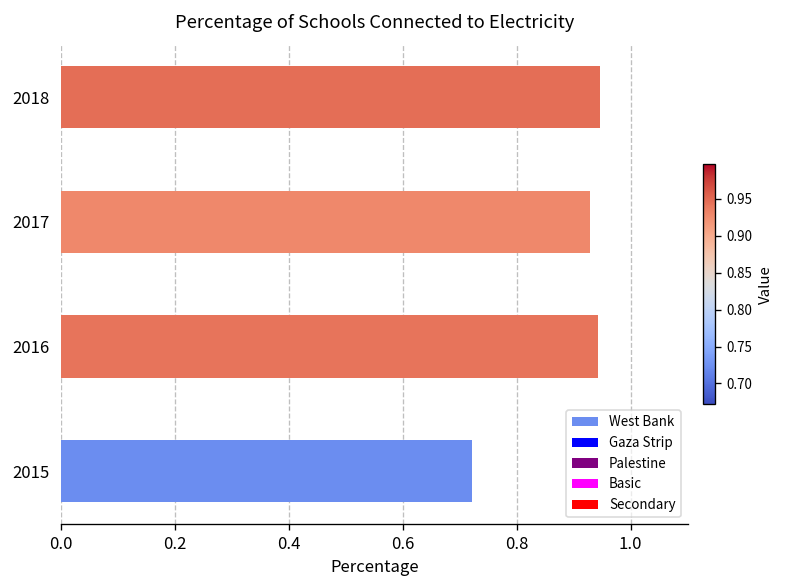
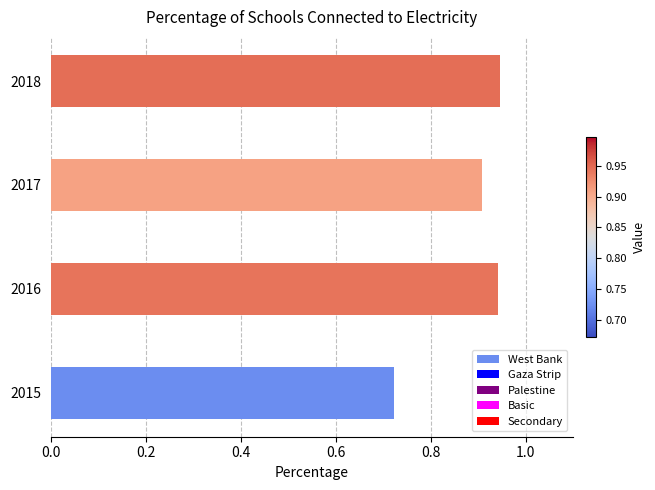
West Bank, 2017: 0.93 -> 0.91
